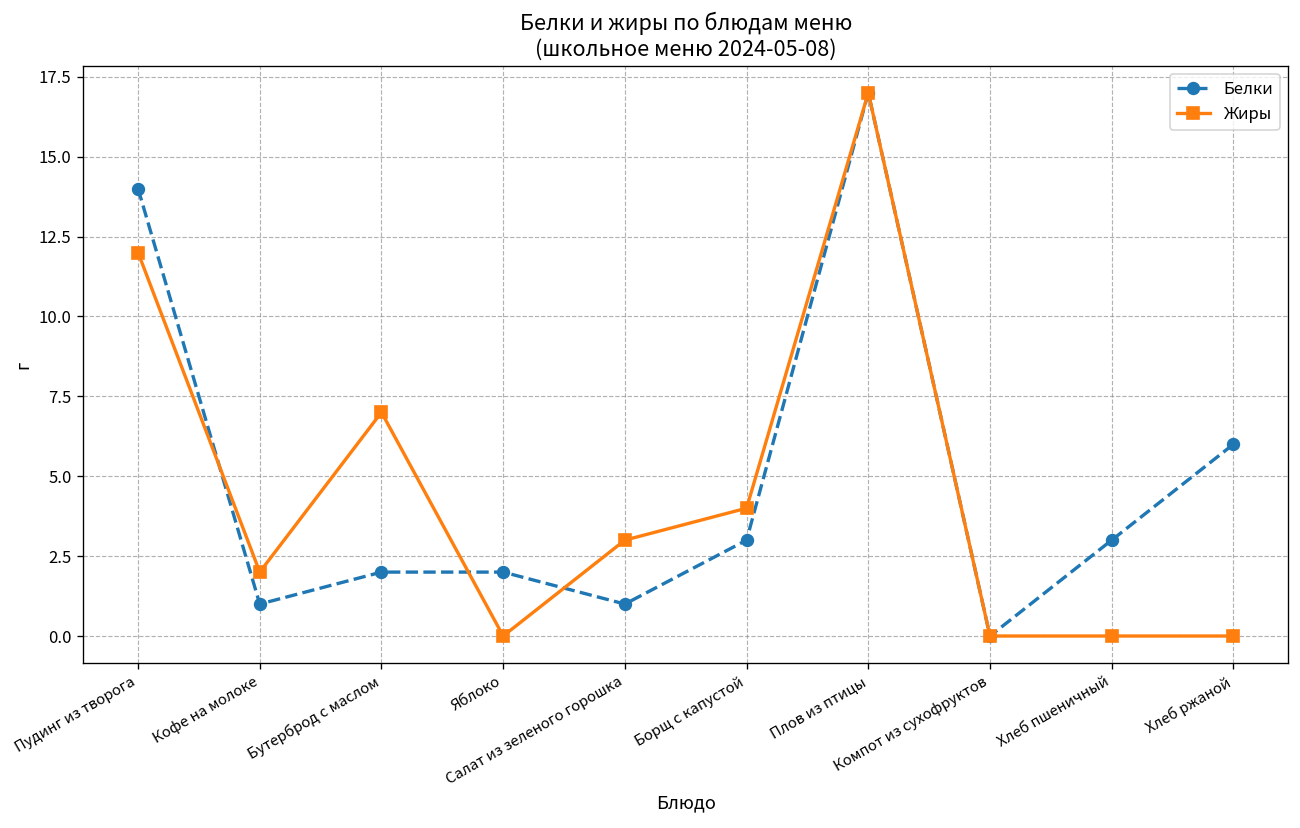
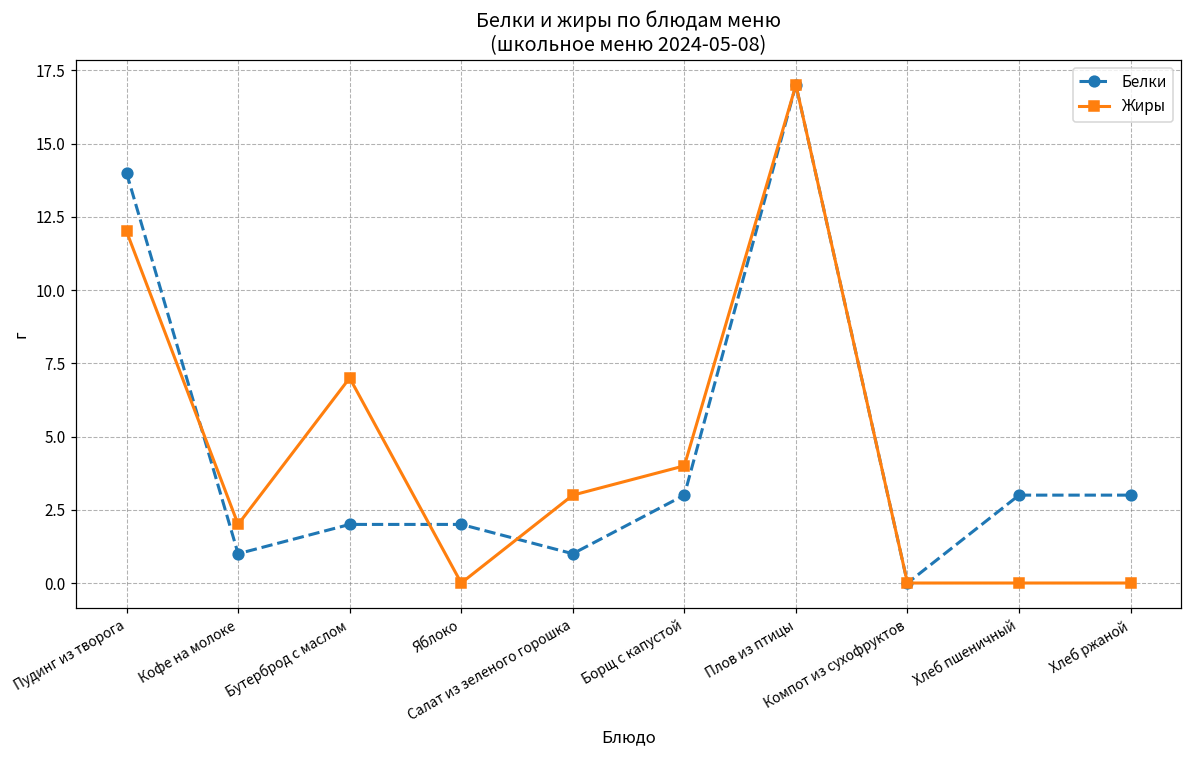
Белки, Хлеб ржаной: 6 -> 3
